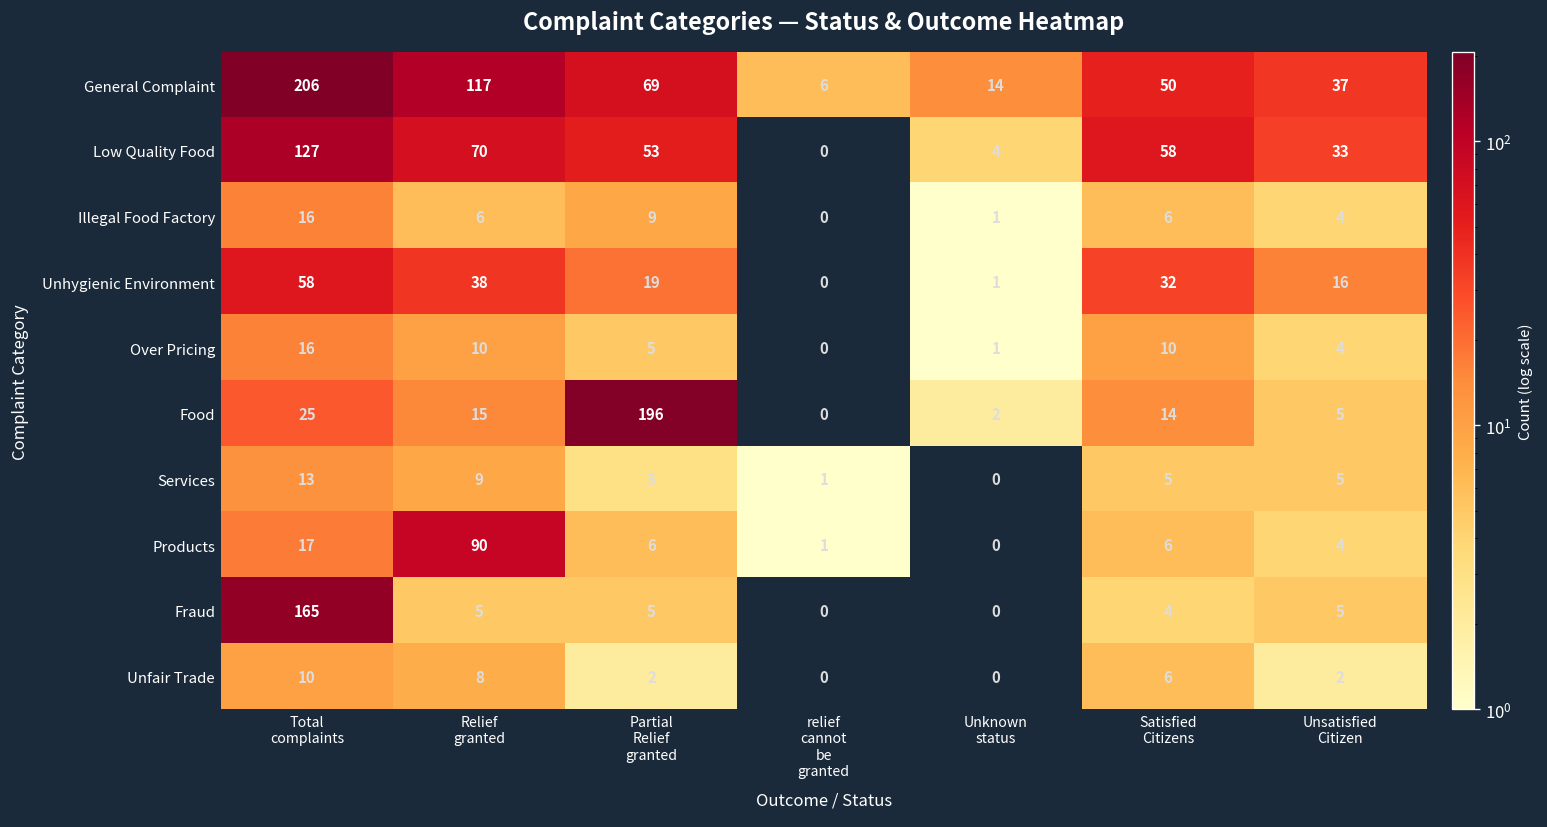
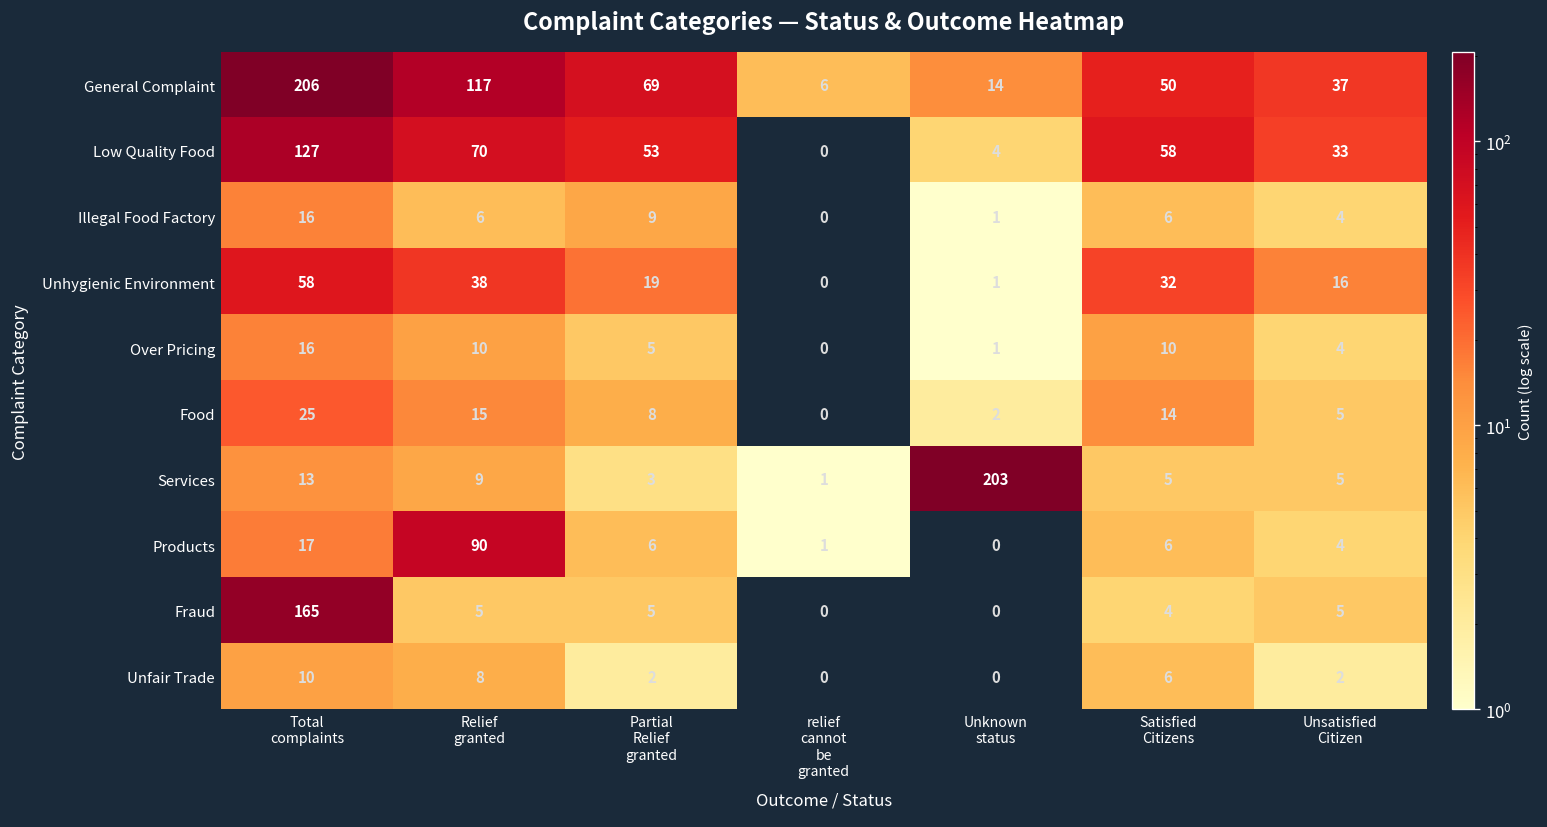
Food, Partial Relief granted: 196 -> 8
Services, Unknown status: 0 -> 203
